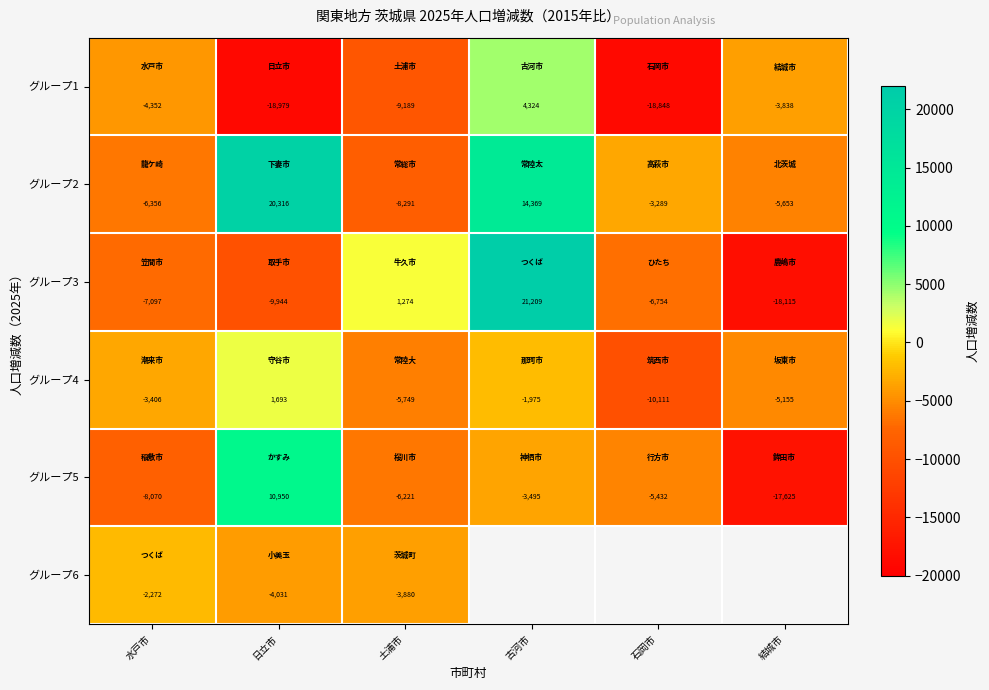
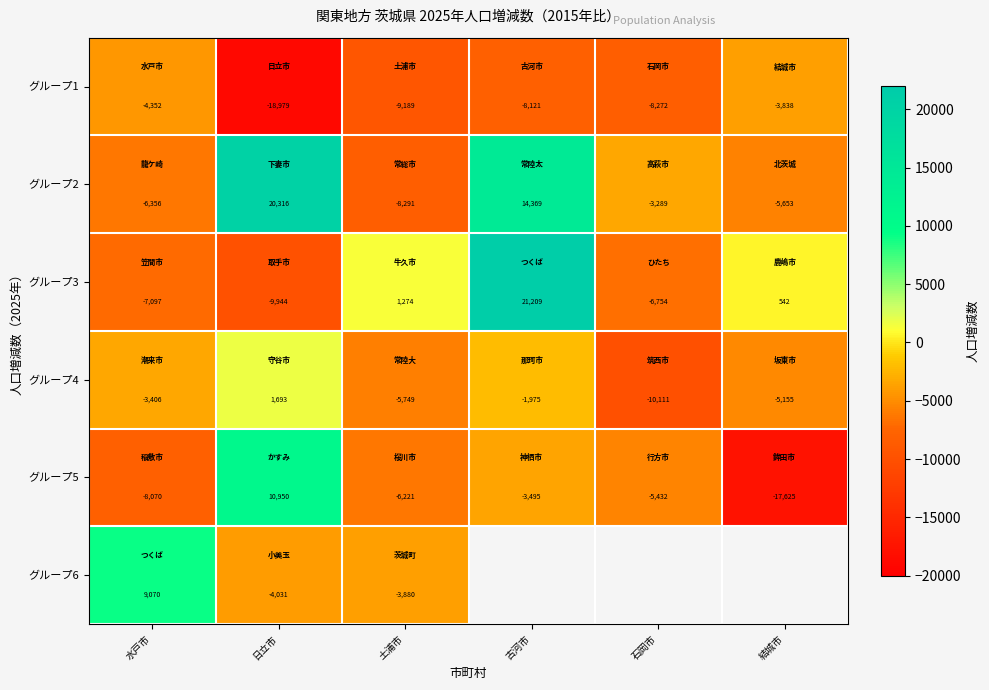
グループ1, 古河市: 4,324 -> -8,121
グループ1, 石岡市: -18,848 -> -8,272
グループ3, 結城市: -18,115 -> 542
グループ6, 水戸市: -2,272 -> 9,070
